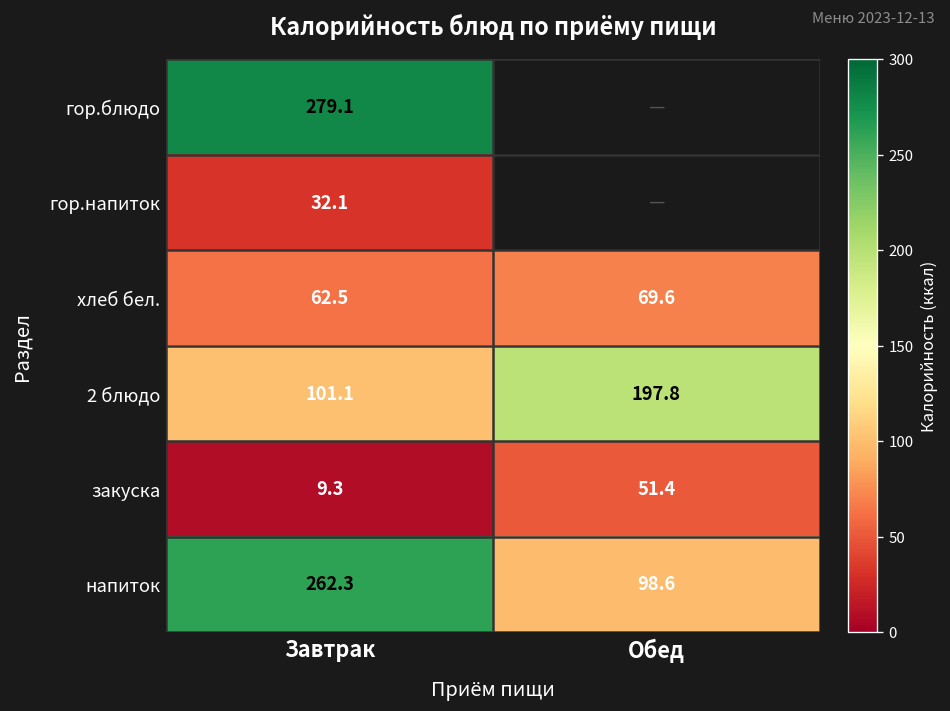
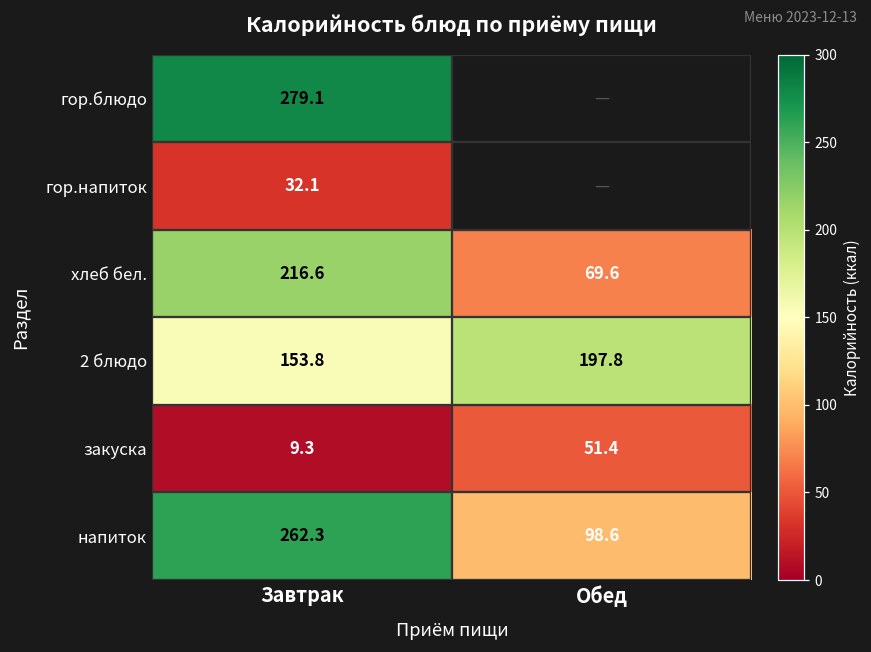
хлеб бел., Завтрак: 62.5 -> 216.6
2 блюдо, Завтрак: 101.1 -> 153.8
